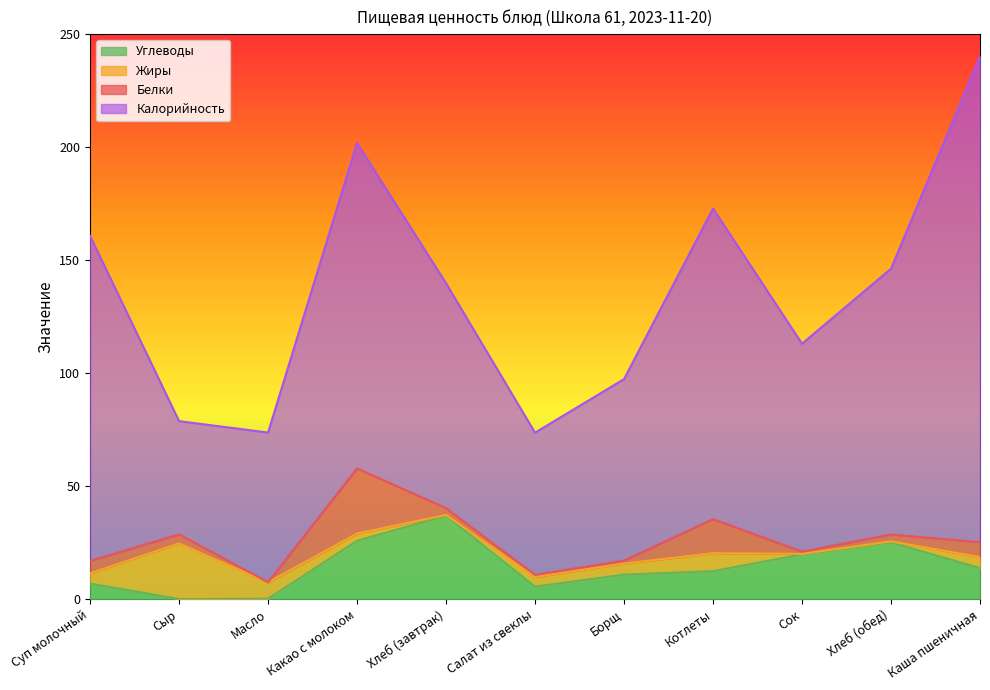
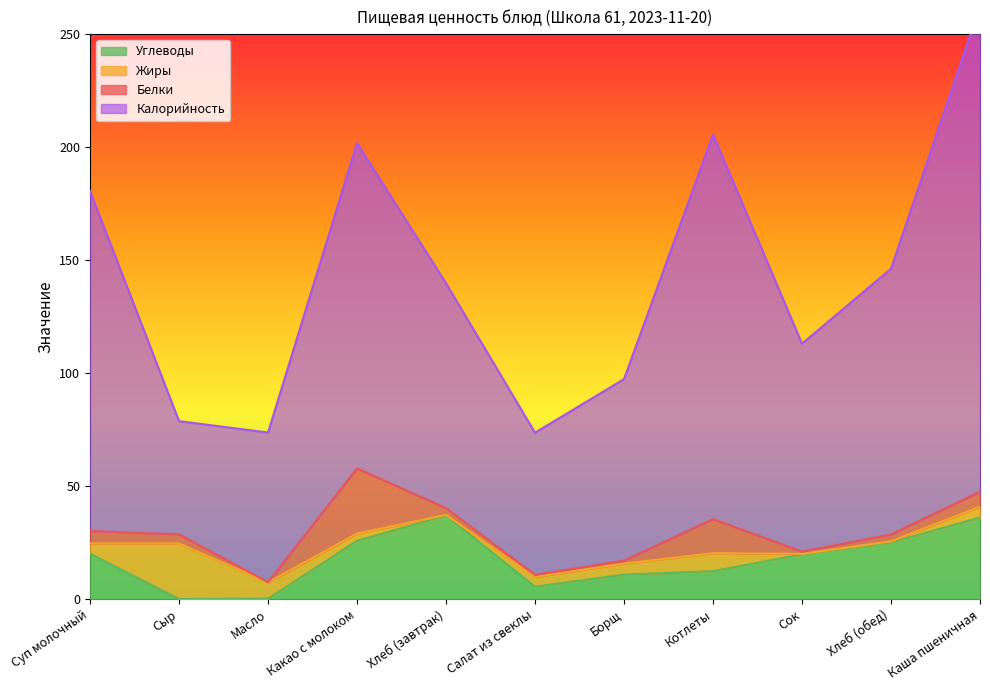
Углеводы, Суп молочный: 7 -> 20
Калорийность, Суп молочный: 144 -> 150
Калорийность, Котлеты: 137 -> 170
Углеводы, Каша пшеничная: 14 -> 36
